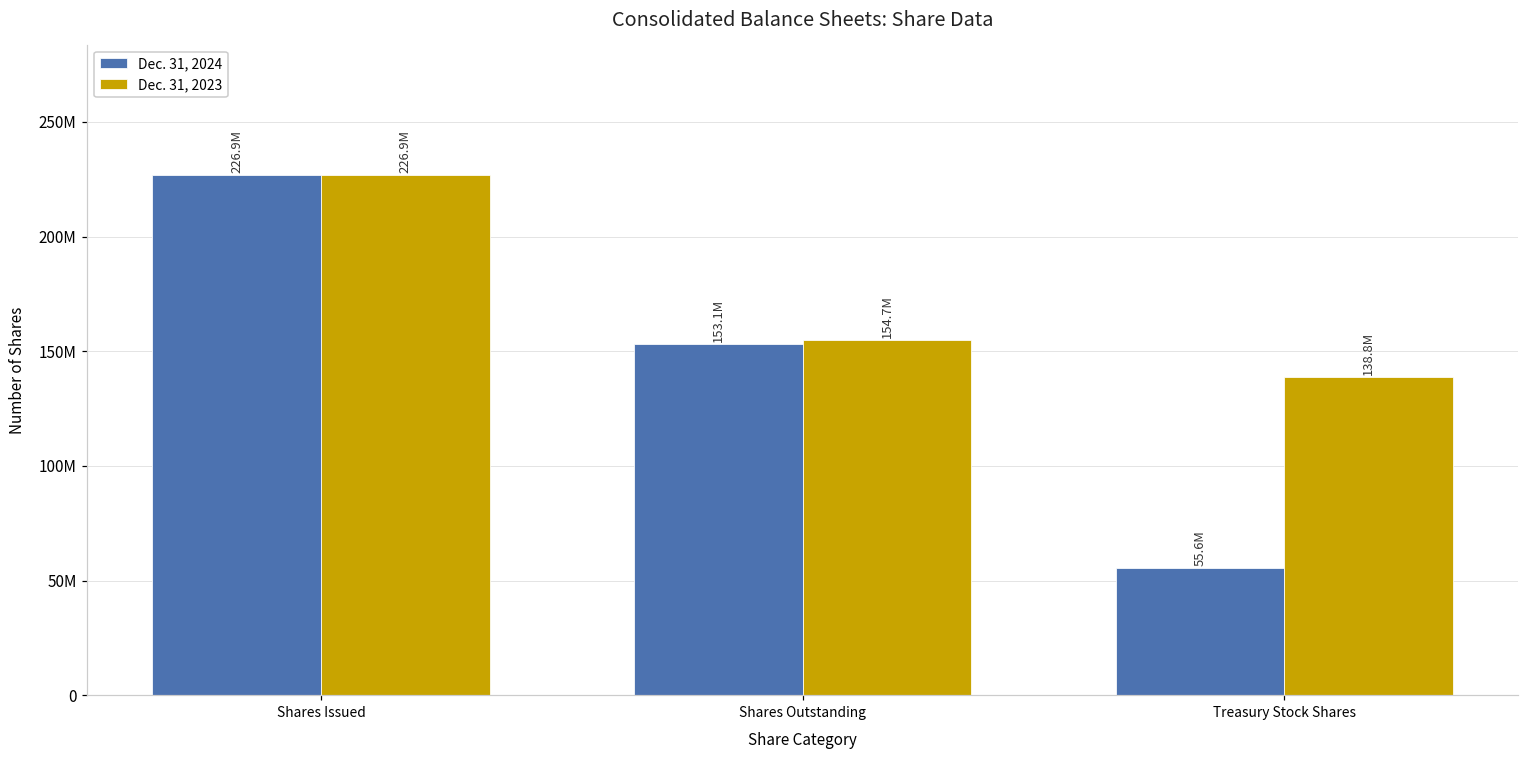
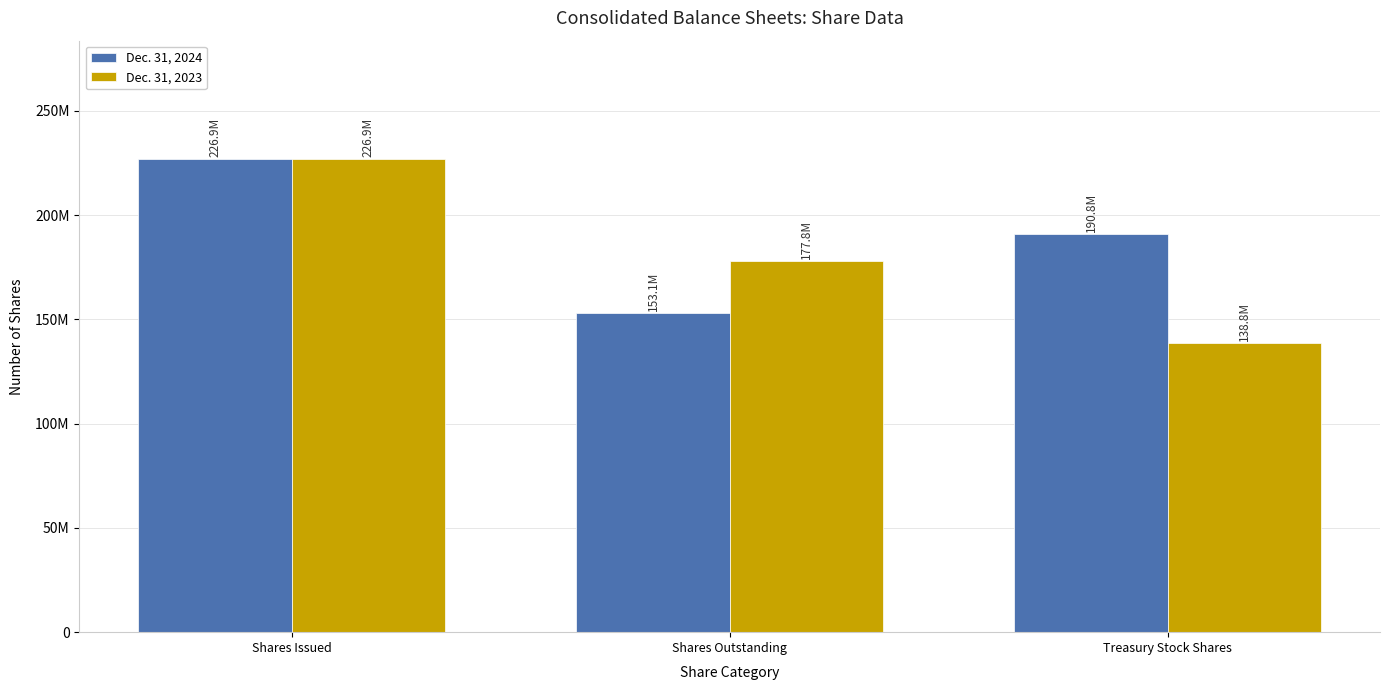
Dec. 31, 2023, Shares Outstanding: 154.7M -> 177.8M
Dec. 31, 2024, Treasury Stock Shares: 55.6M -> 190.8M
